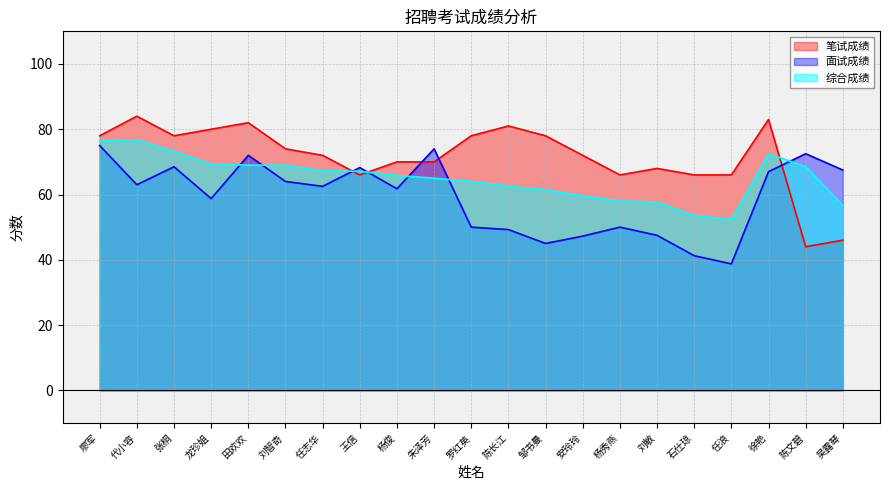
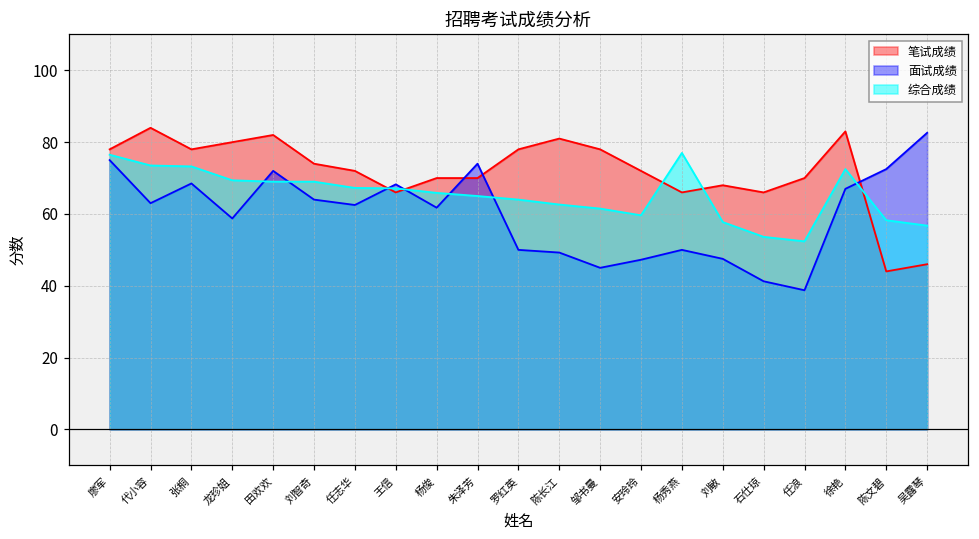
综合成绩, 代小容: 77 -> 74
综合成绩, 杨秀燕: 58 -> 77
笔试成绩, 任浪: 66 -> 70
综合成绩, 陈文碧: 69 -> 58
面试成绩, 吴露琴: 68 -> 83
